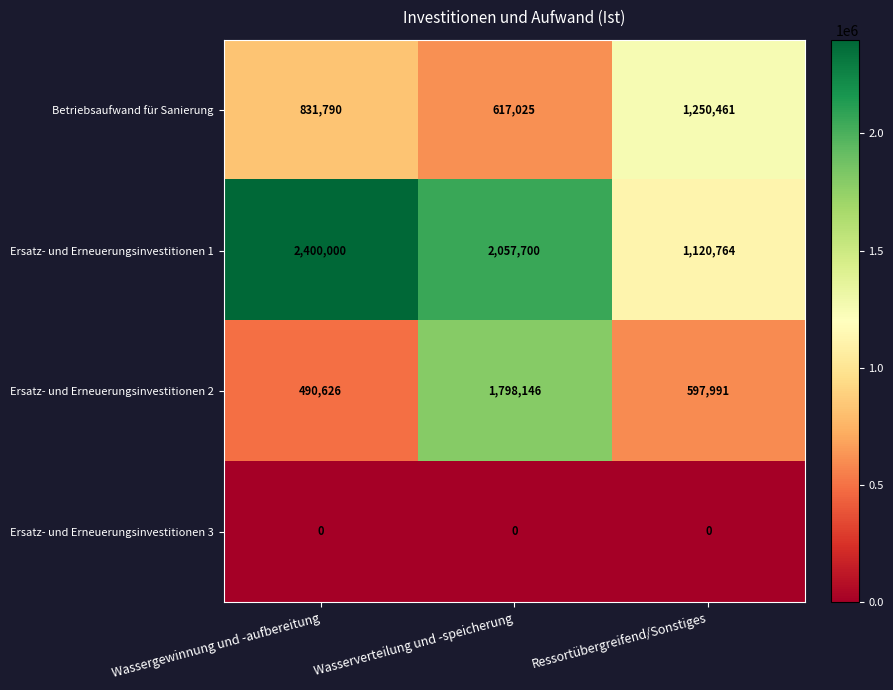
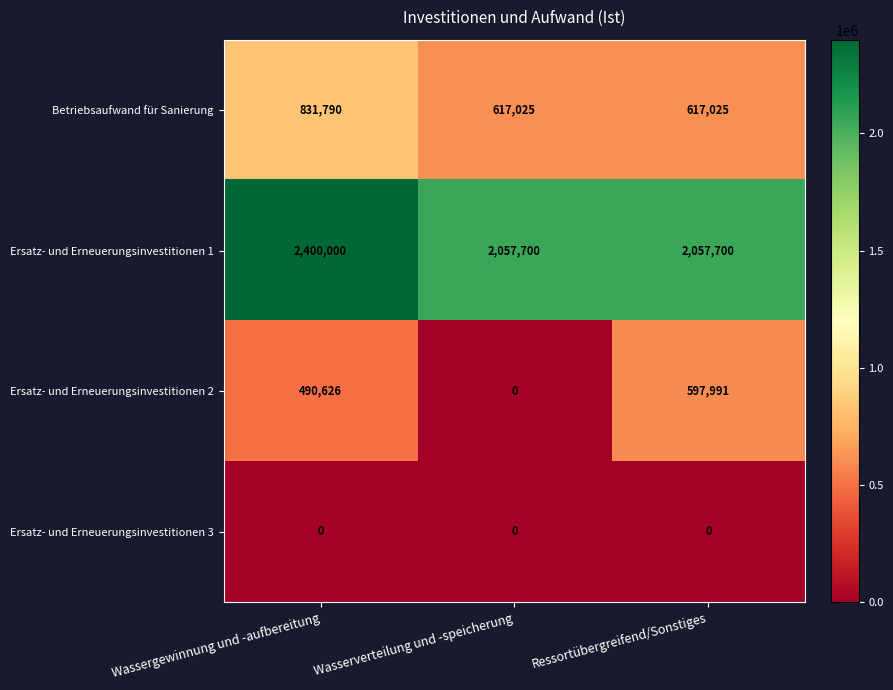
Betriebsaufwand für Sanierung, Ressortübergreifend/Sonstiges: 1,250,461 -> 617,025
Ersatz- und Erneuerungsinvestitionen 1, Ressortübergreifend/Sonstiges: 1,120,764 -> 2,057,700
Ersatz- und Erneuerungsinvestitionen 2, Wasserverteilung und -speicherung: 1,798,146 -> 0
